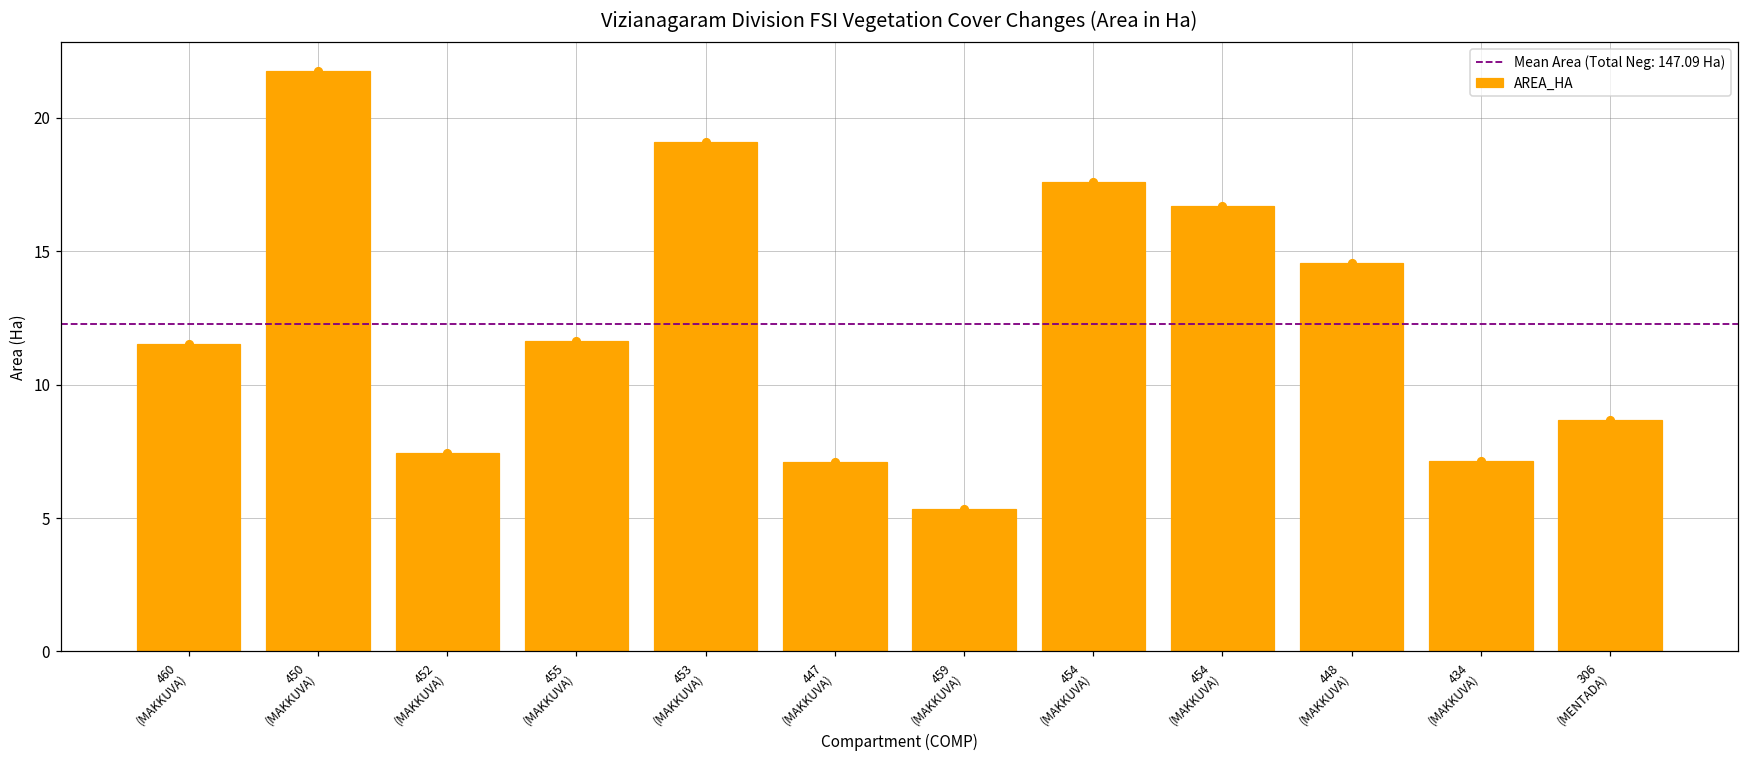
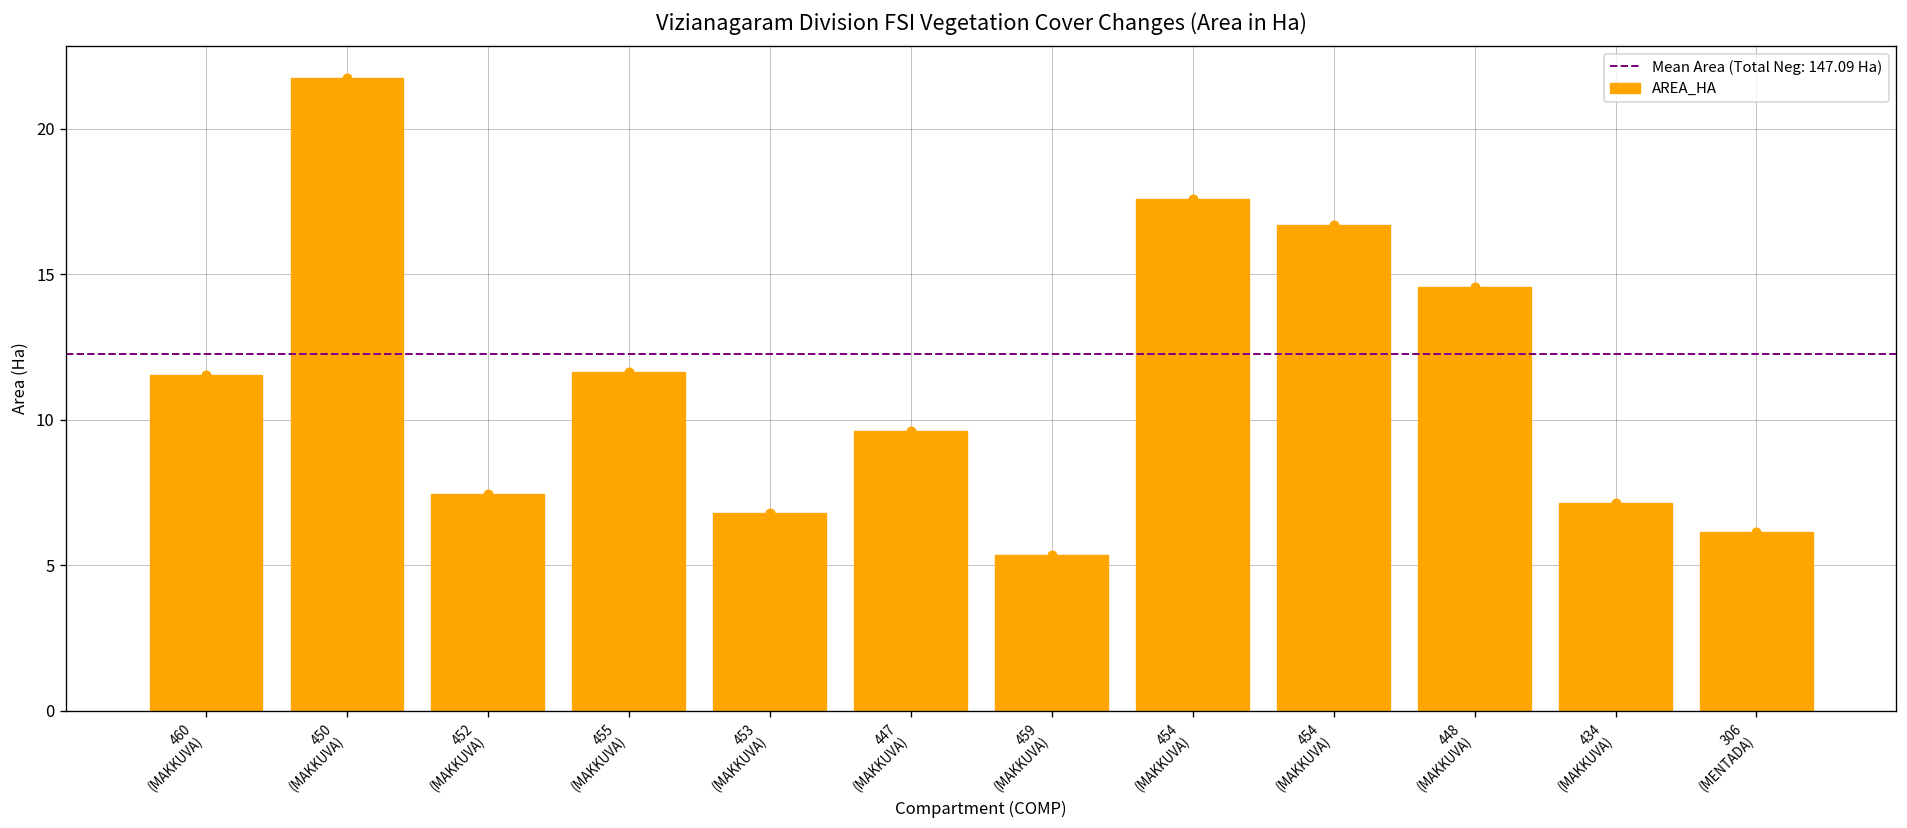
453 (MAKKUVA): 19.1 -> 6.8
447 (MAKKUVA): 7.1 -> 9.6
306 (MENTADA): 8.7 -> 6.1
